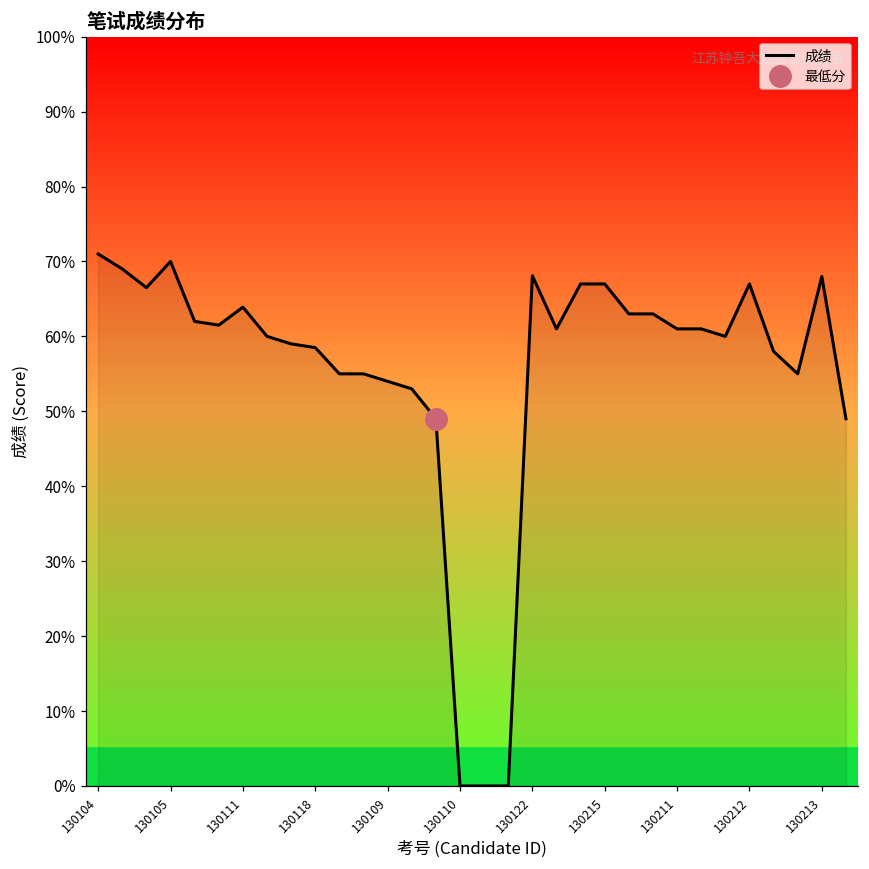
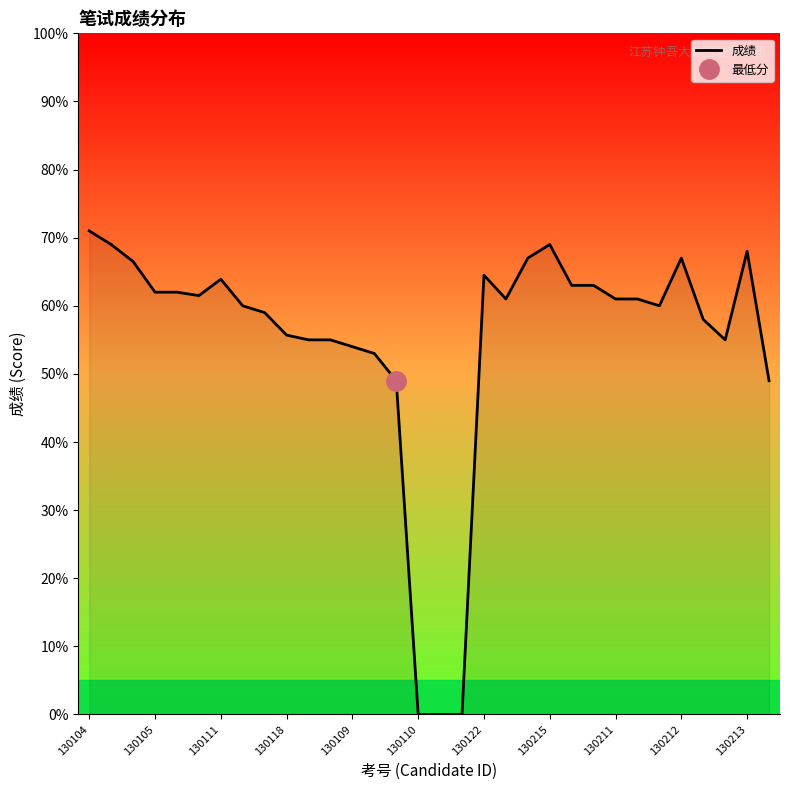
成绩, 130105: 70% -> 62%
成绩, 130118: 59% -> 56%
成绩, 130122: 68% -> 65%
成绩, 130215: 67% -> 69%
